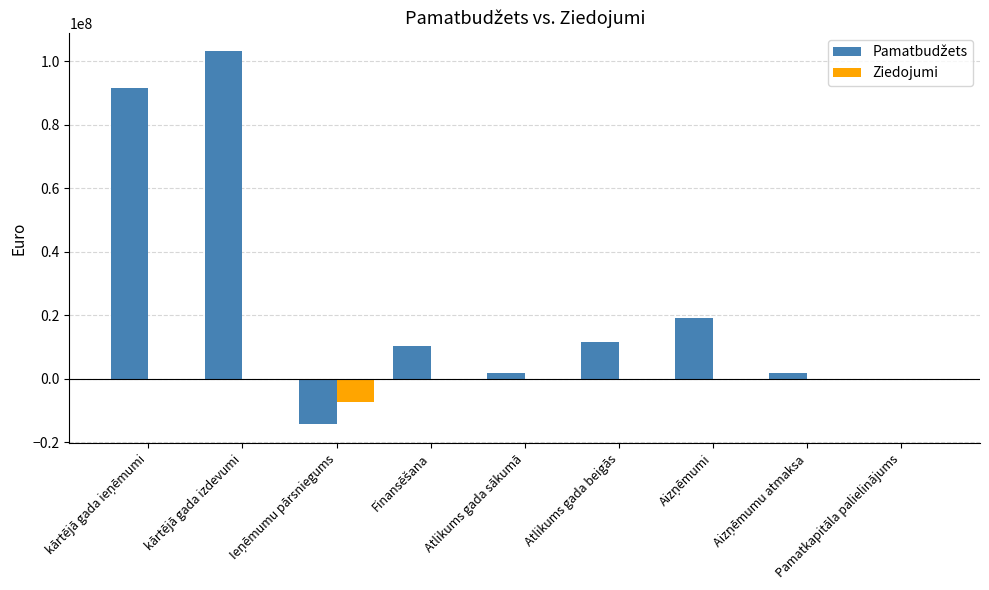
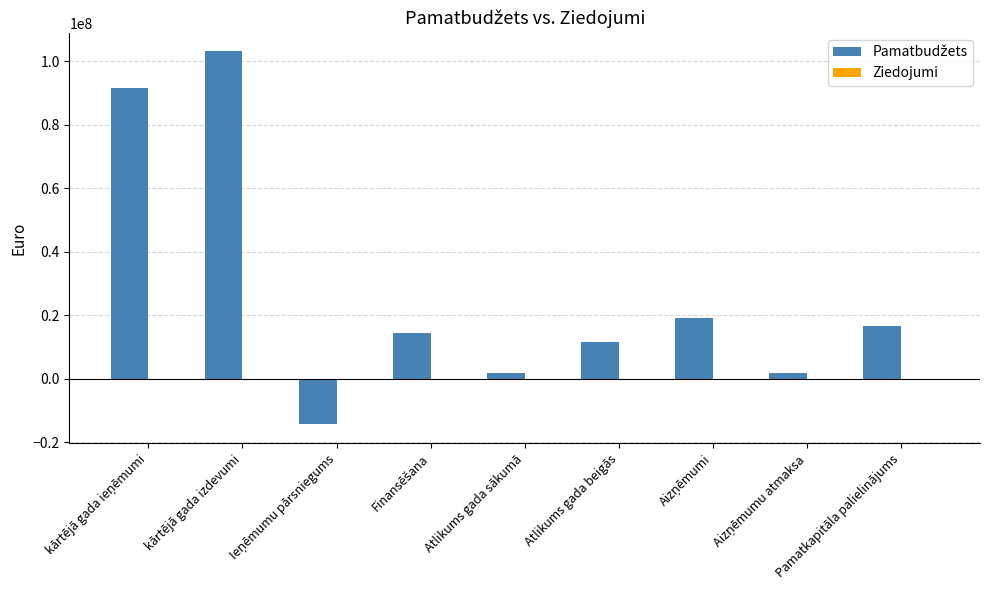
Ziedojumi, Ieņēmumu pārsniegums: -7000000 -> 0
Pamatbudžets, Finansēšana: 10000000 -> 14000000
Pamatbudžets, Pamatkapitāla palielinājums: 0 -> 17000000
